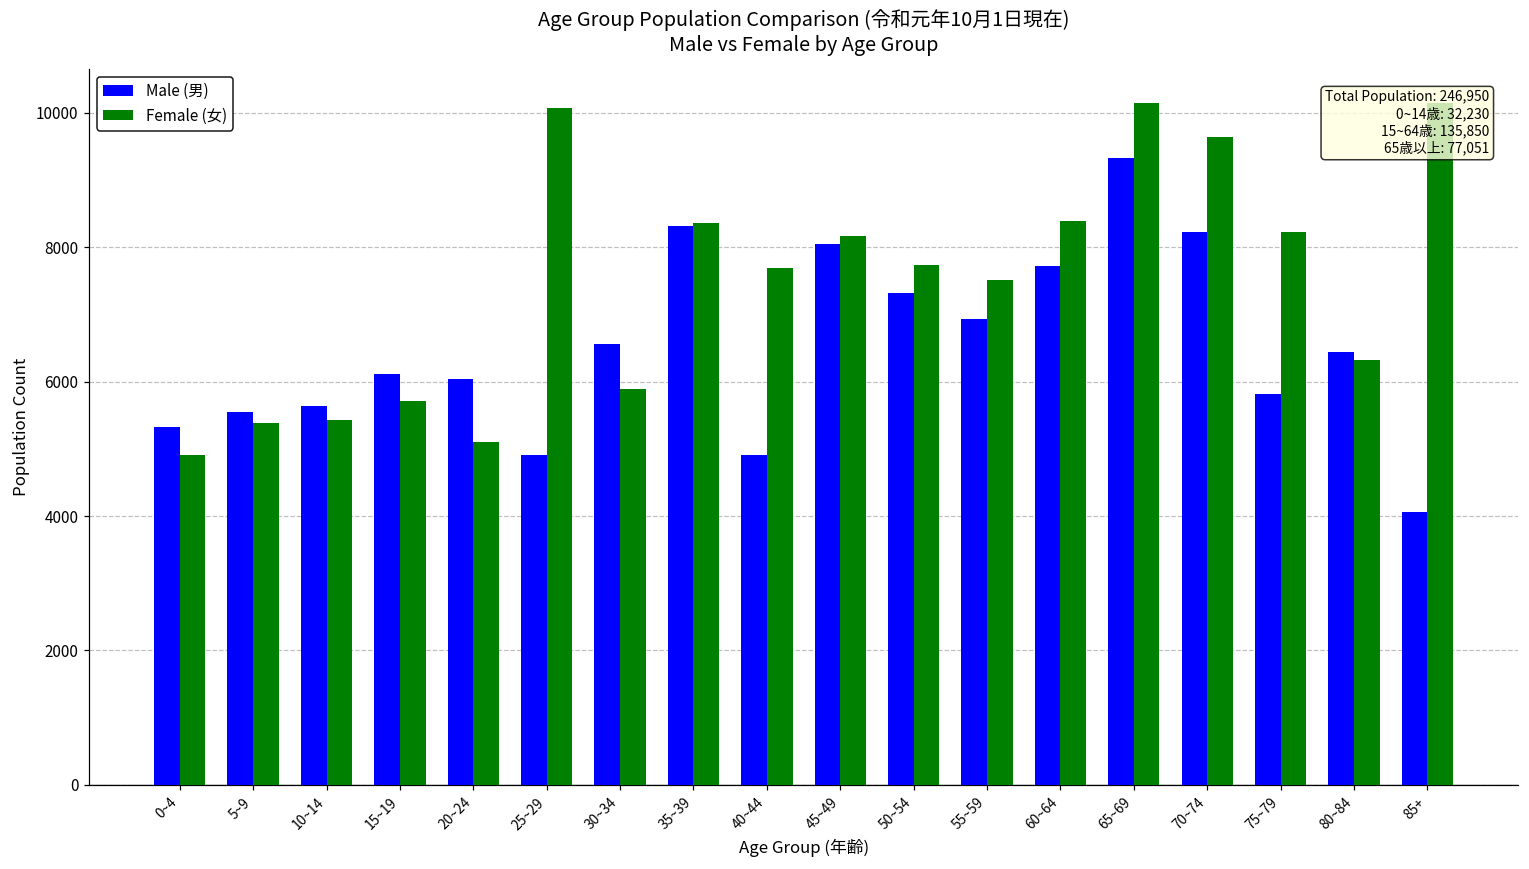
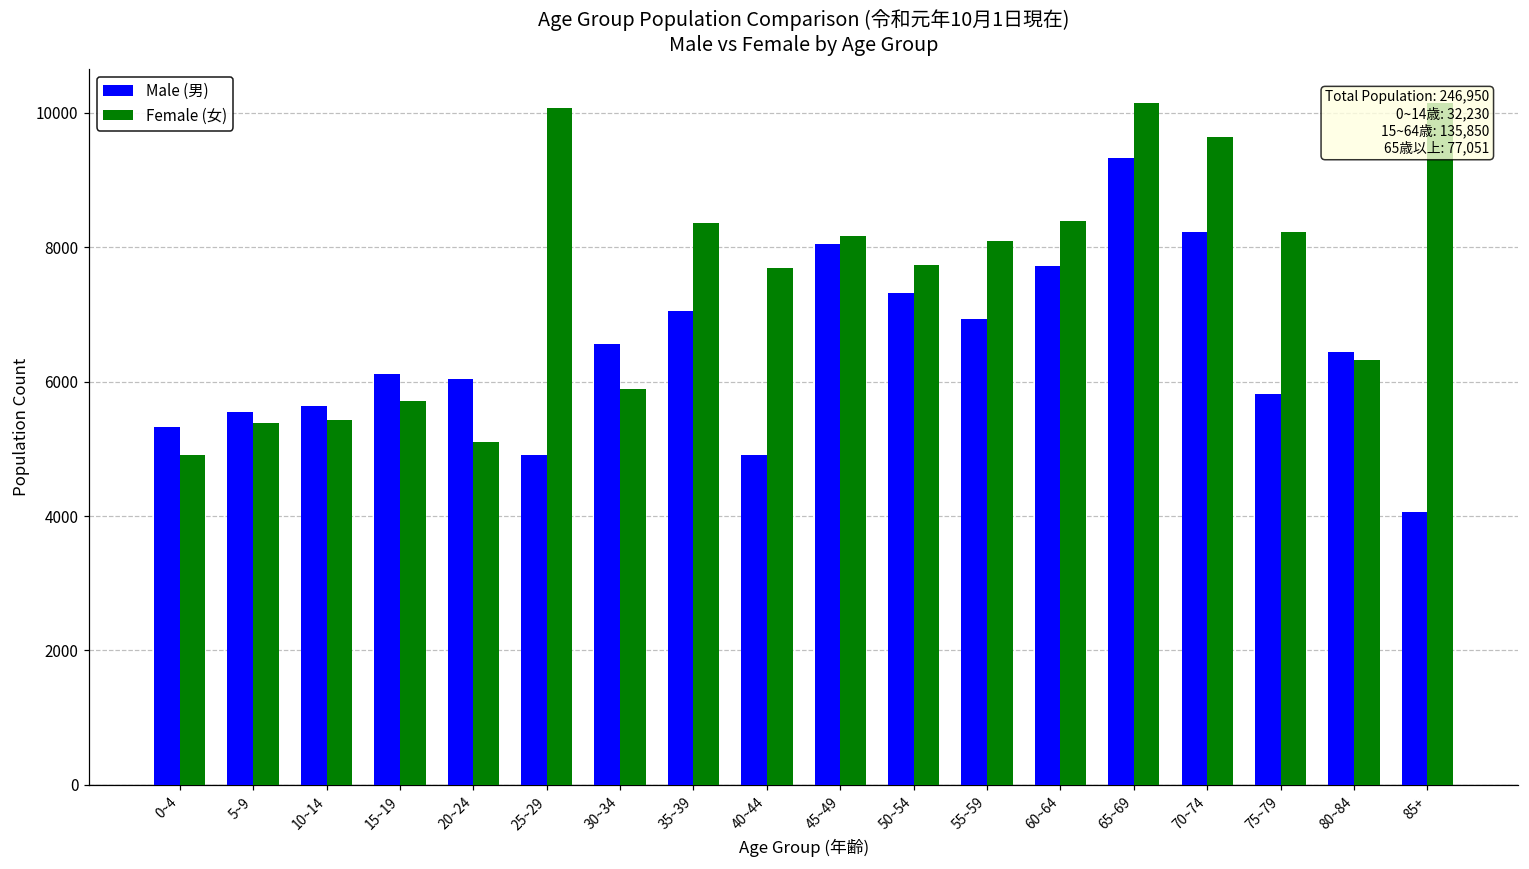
Male (男), 35~39: 8300 -> 7100
Female (女), 55~59: 7500 -> 8100
